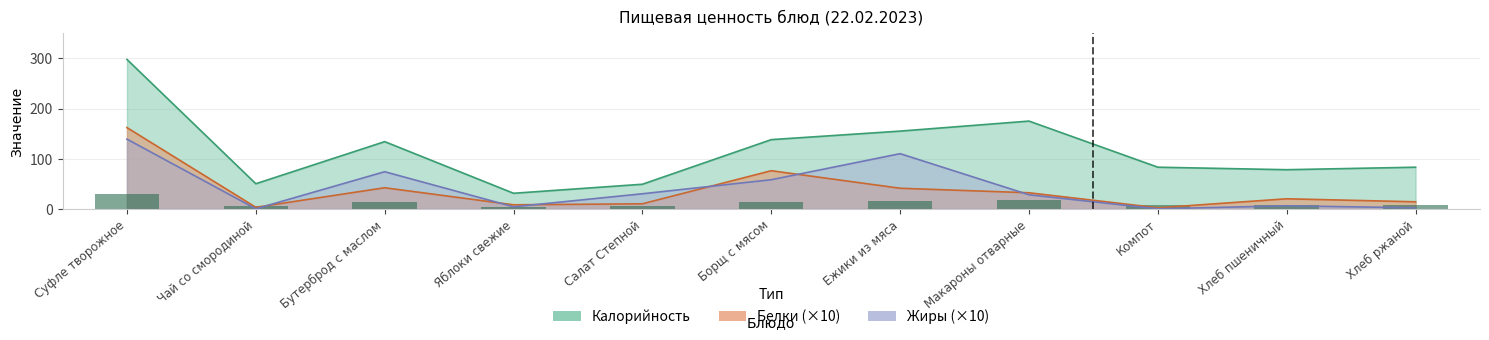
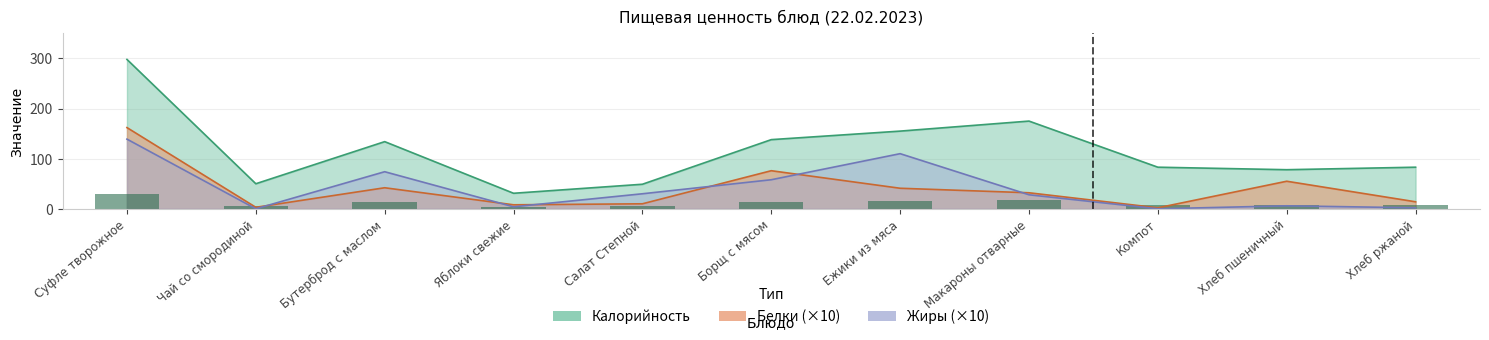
Белки (×10), Хлеб пшеничный: 20 -> 60
